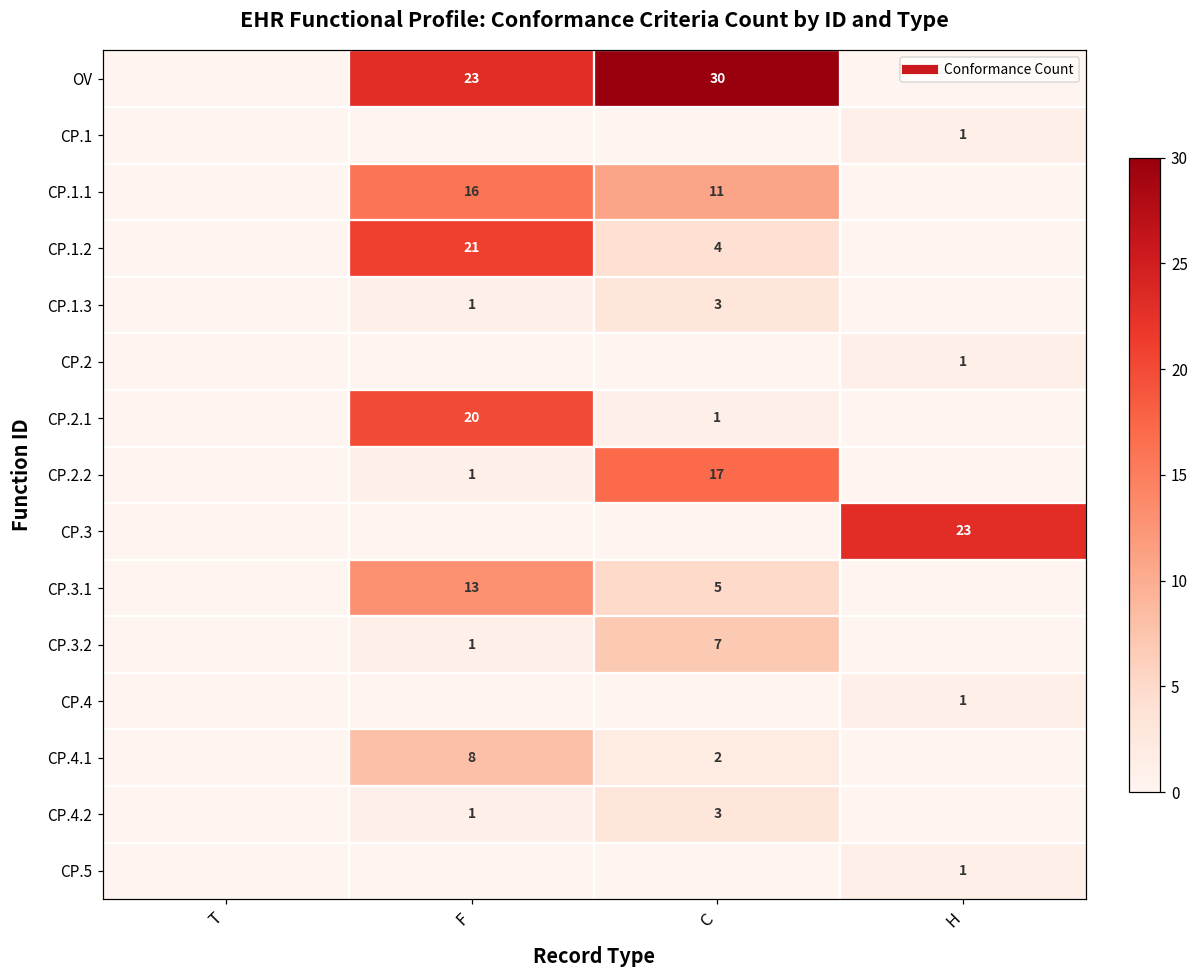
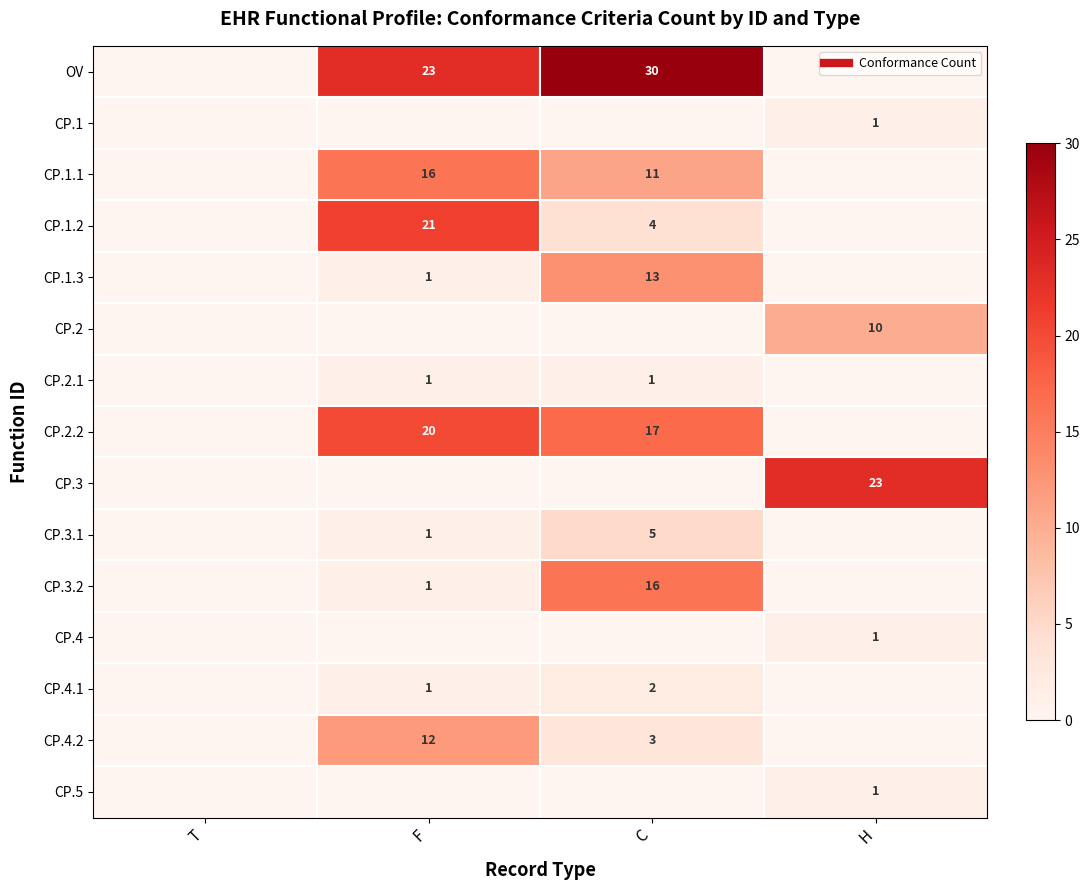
CP.1.3, C: 3 -> 13
CP.2, H: 1 -> 10
CP.2.1, F: 20 -> 1
CP.2.2, F: 1 -> 20
CP.3.1, F: 13 -> 1
CP.3.2, C: 7 -> 16
CP.4.1, F: 8 -> 1
CP.4.2, F: 1 -> 12
